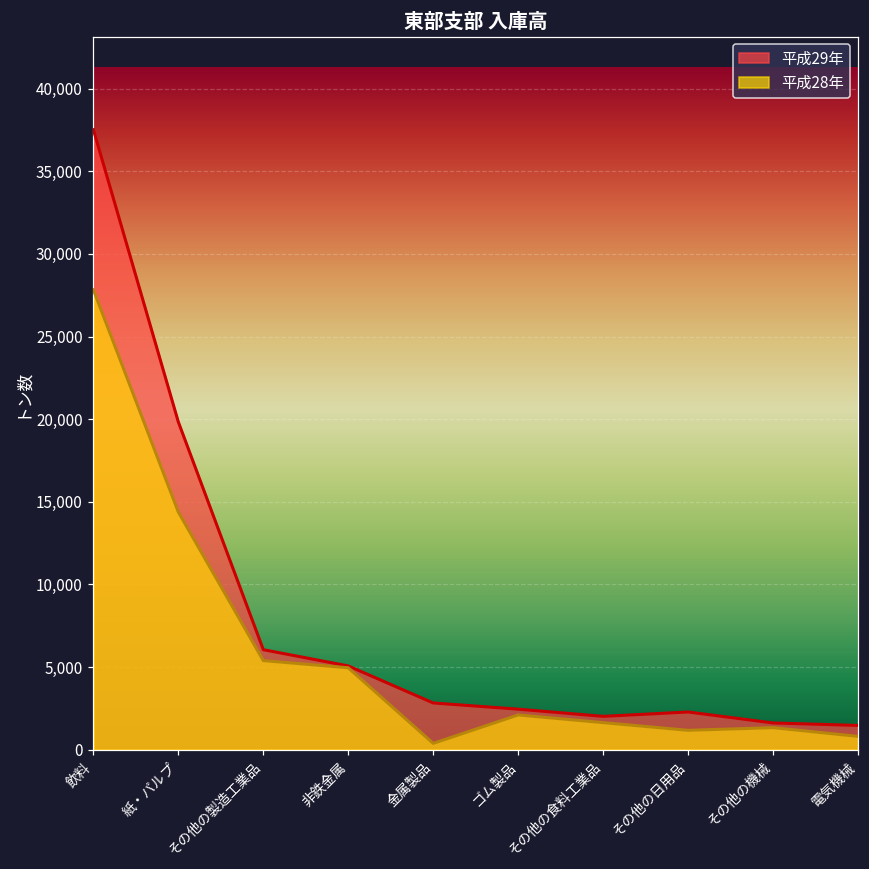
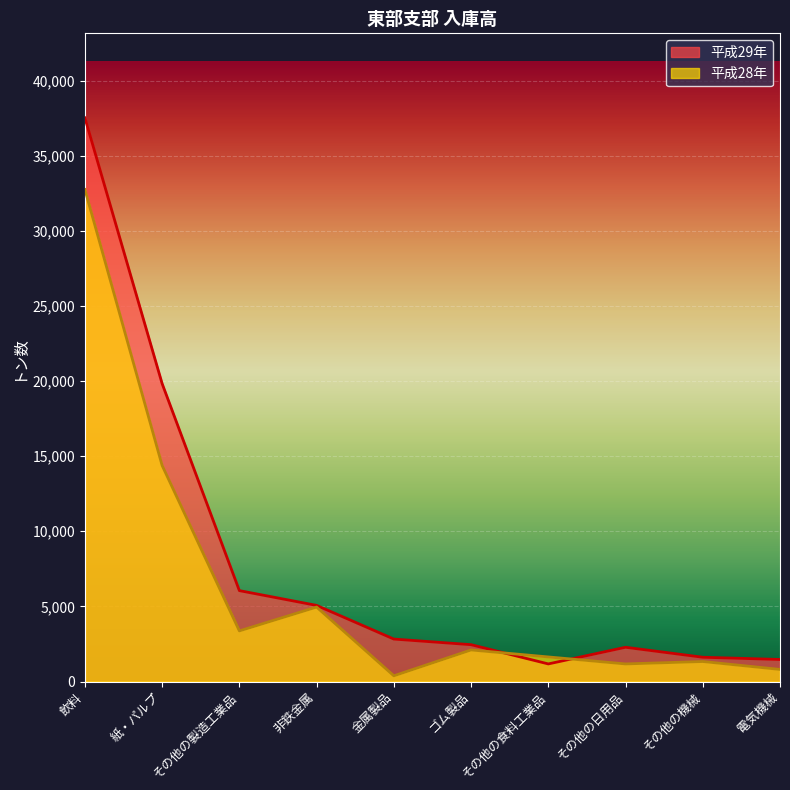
平成28年, 飲料: 27,800 -> 32,700
平成28年, その他の製造工業品: 5,400 -> 3,400
平成29年, その他の食料工業品: 2,000 -> 1,200
